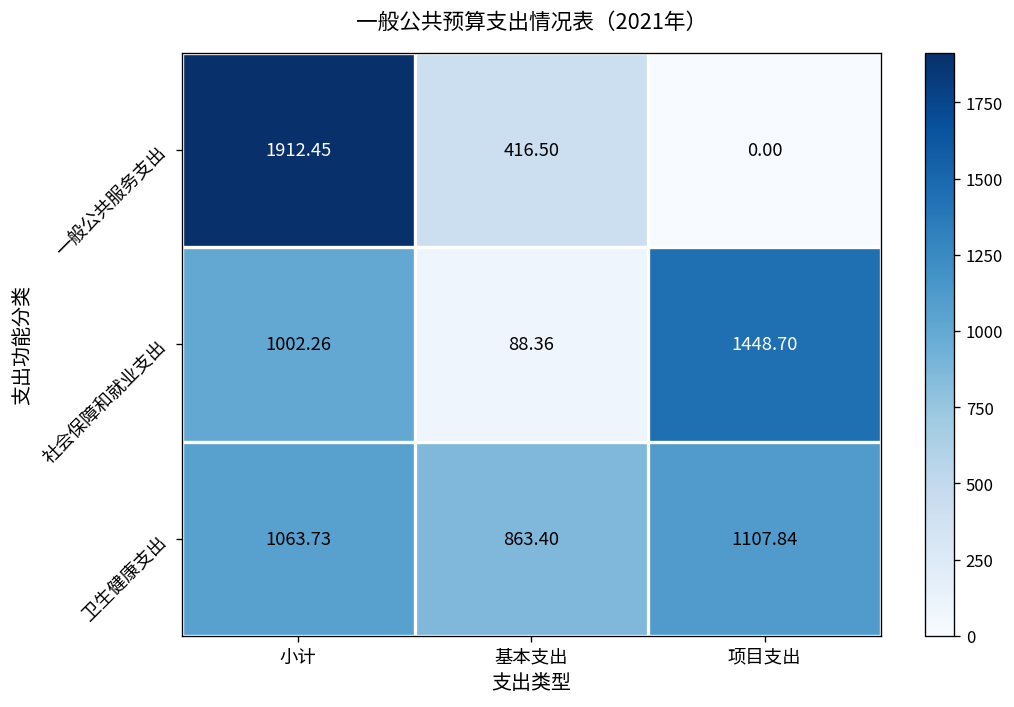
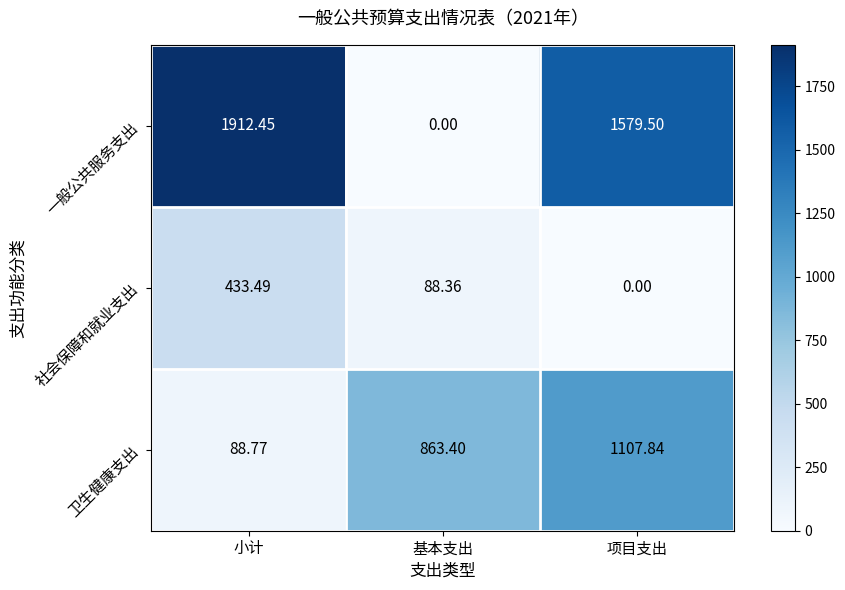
一般公共服务支出, 基本支出: 416.50 -> 0.00
一般公共服务支出, 项目支出: 0.00 -> 1579.50
社会保障和就业支出, 小计: 1002.26 -> 433.49
社会保障和就业支出, 项目支出: 1448.70 -> 0.00
卫生健康支出, 小计: 1063.73 -> 88.77
